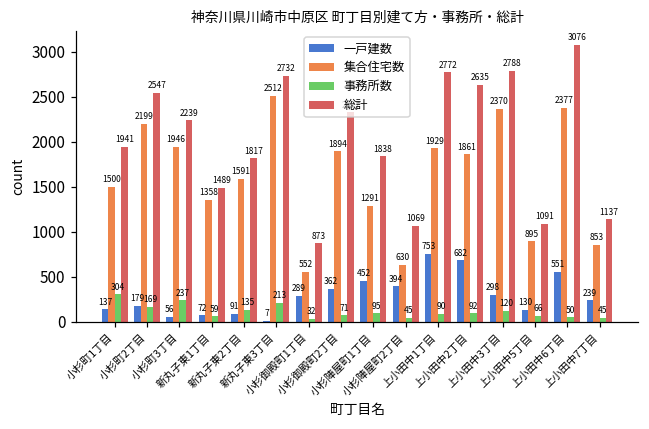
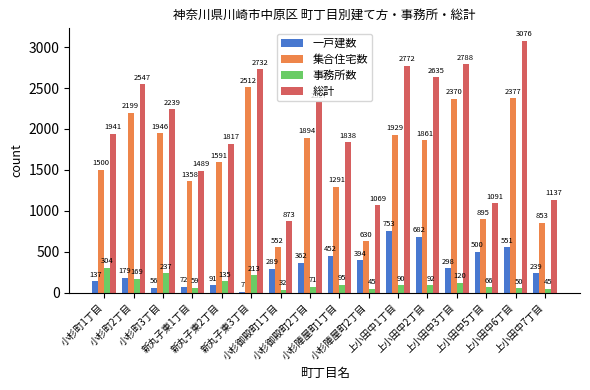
一戸建数, 上小田中5丁目: 130 -> 500
